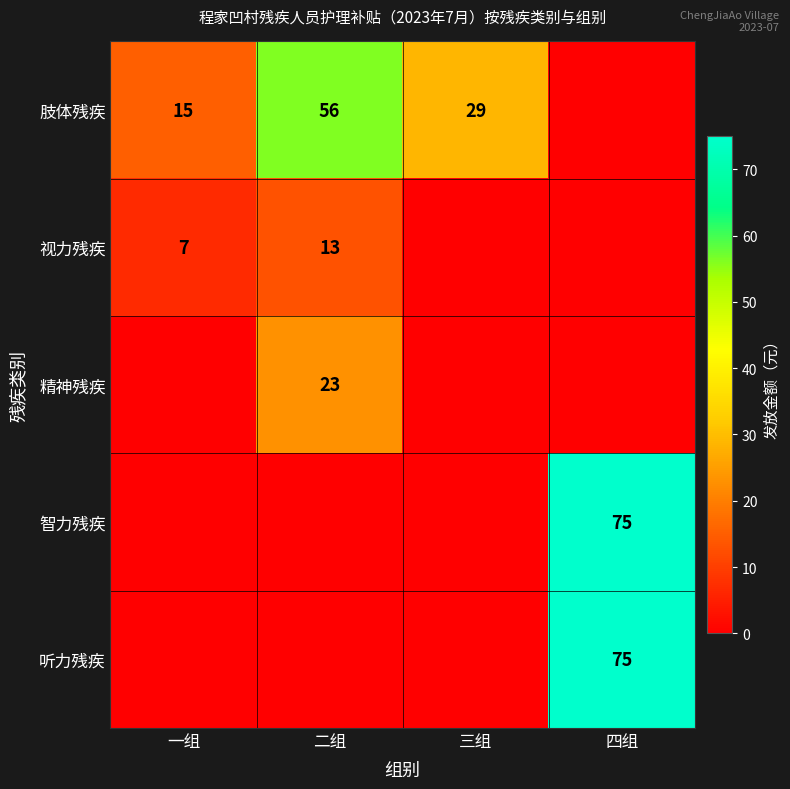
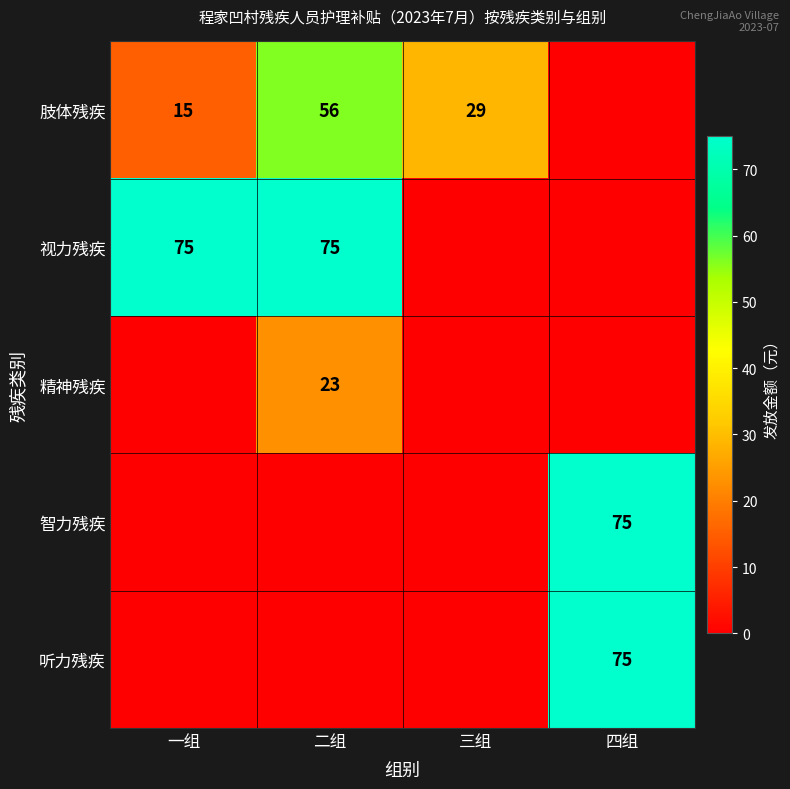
视力残疾, 一组: 7 -> 75
视力残疾, 二组: 13 -> 75
